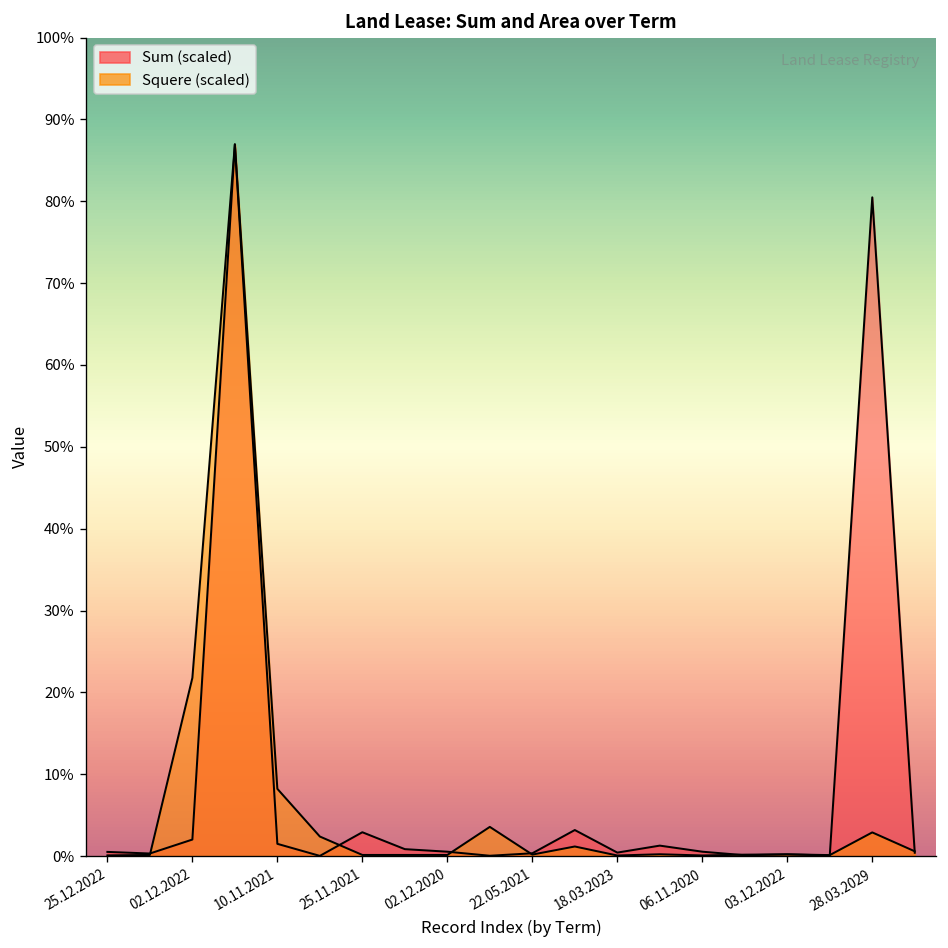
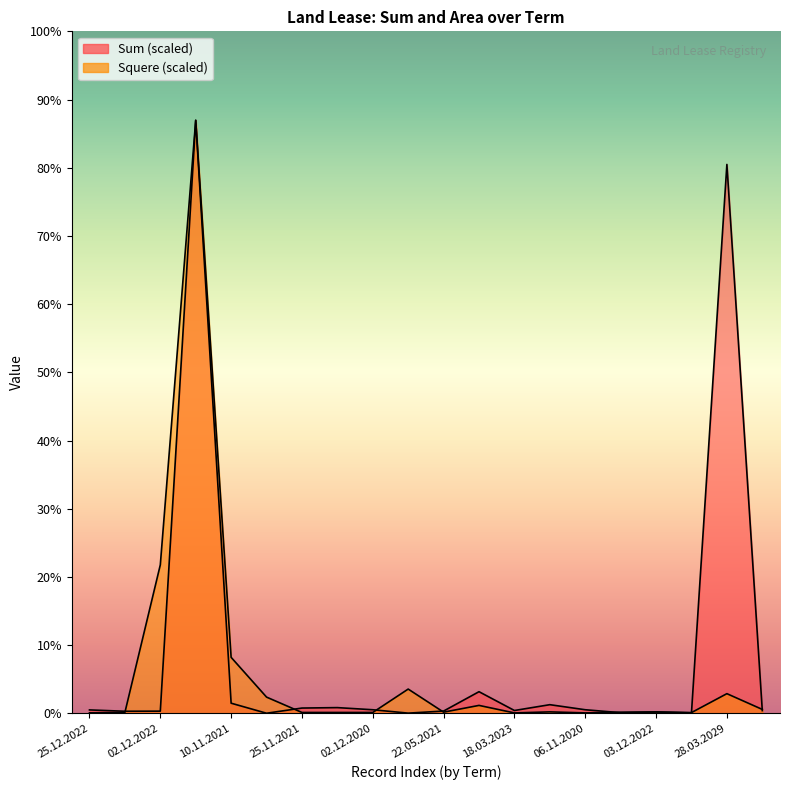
Sum (scaled), 02.12.2022: 2% -> 0%
Sum (scaled), 25.11.2021: 3% -> 1%
